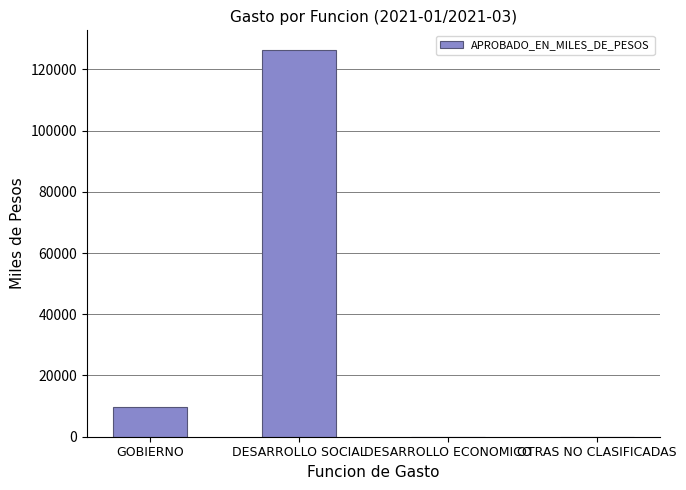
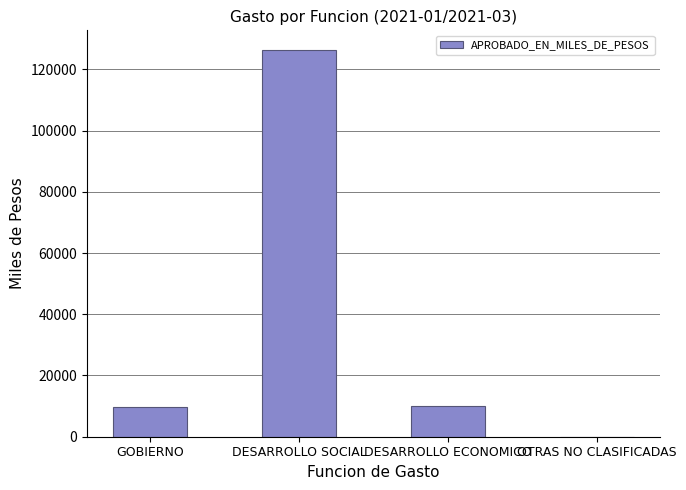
DESARROLLO ECONOMICO: 0 -> 10000
